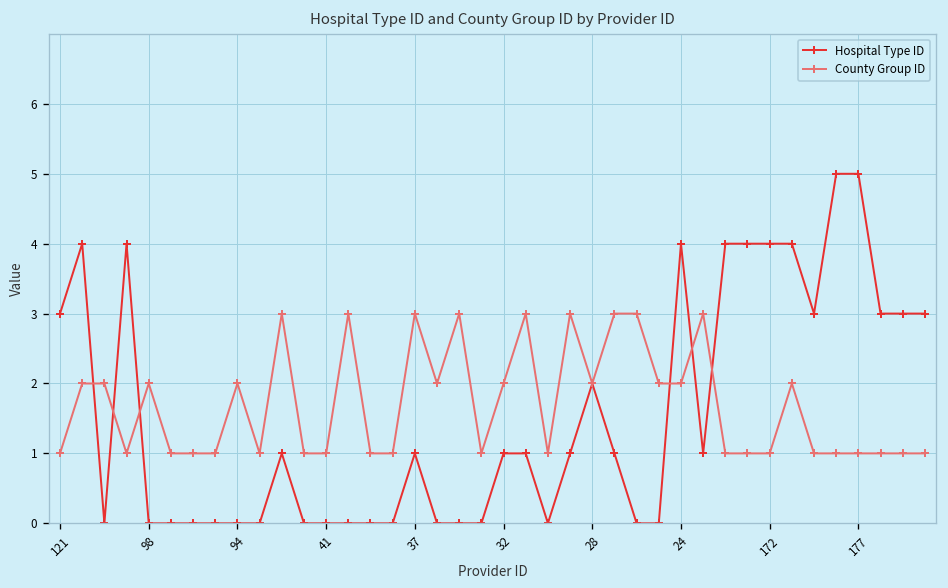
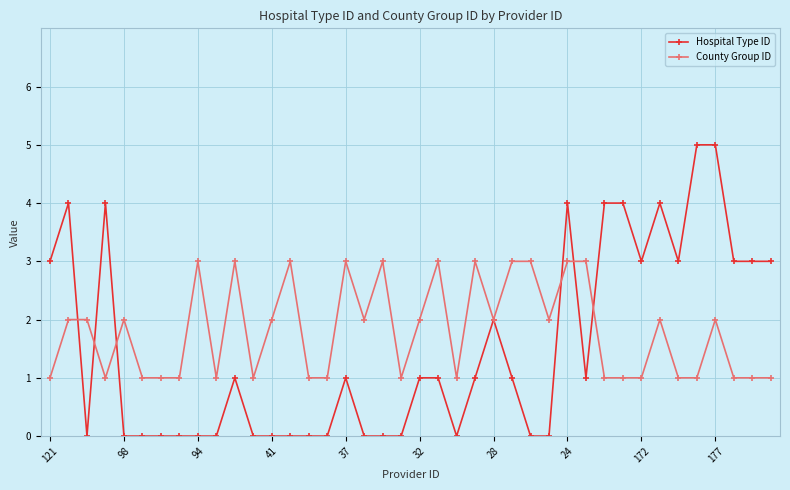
County Group ID, 94: 2 -> 3
County Group ID, 41: 1 -> 2
County Group ID, 24: 2 -> 3
Hospital Type ID, 172: 4 -> 3
County Group ID, 177: 1 -> 2
